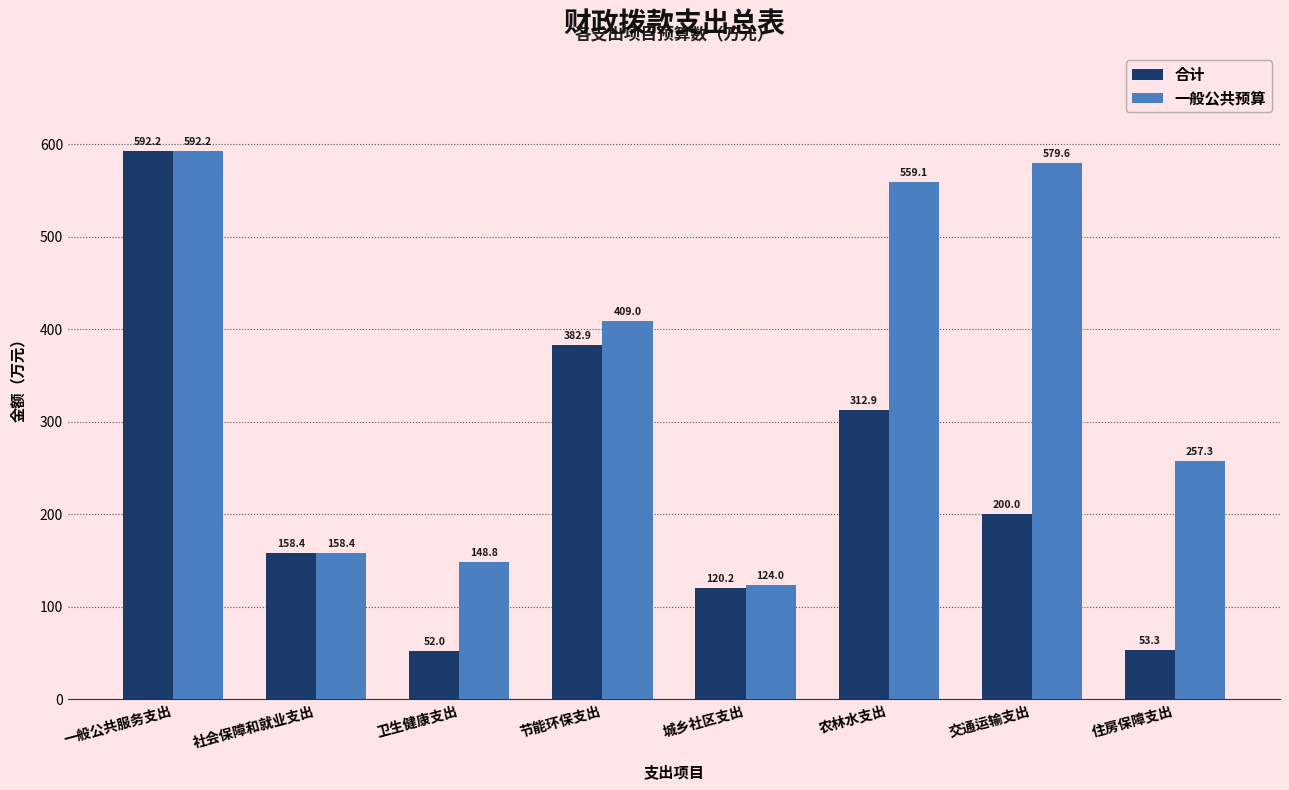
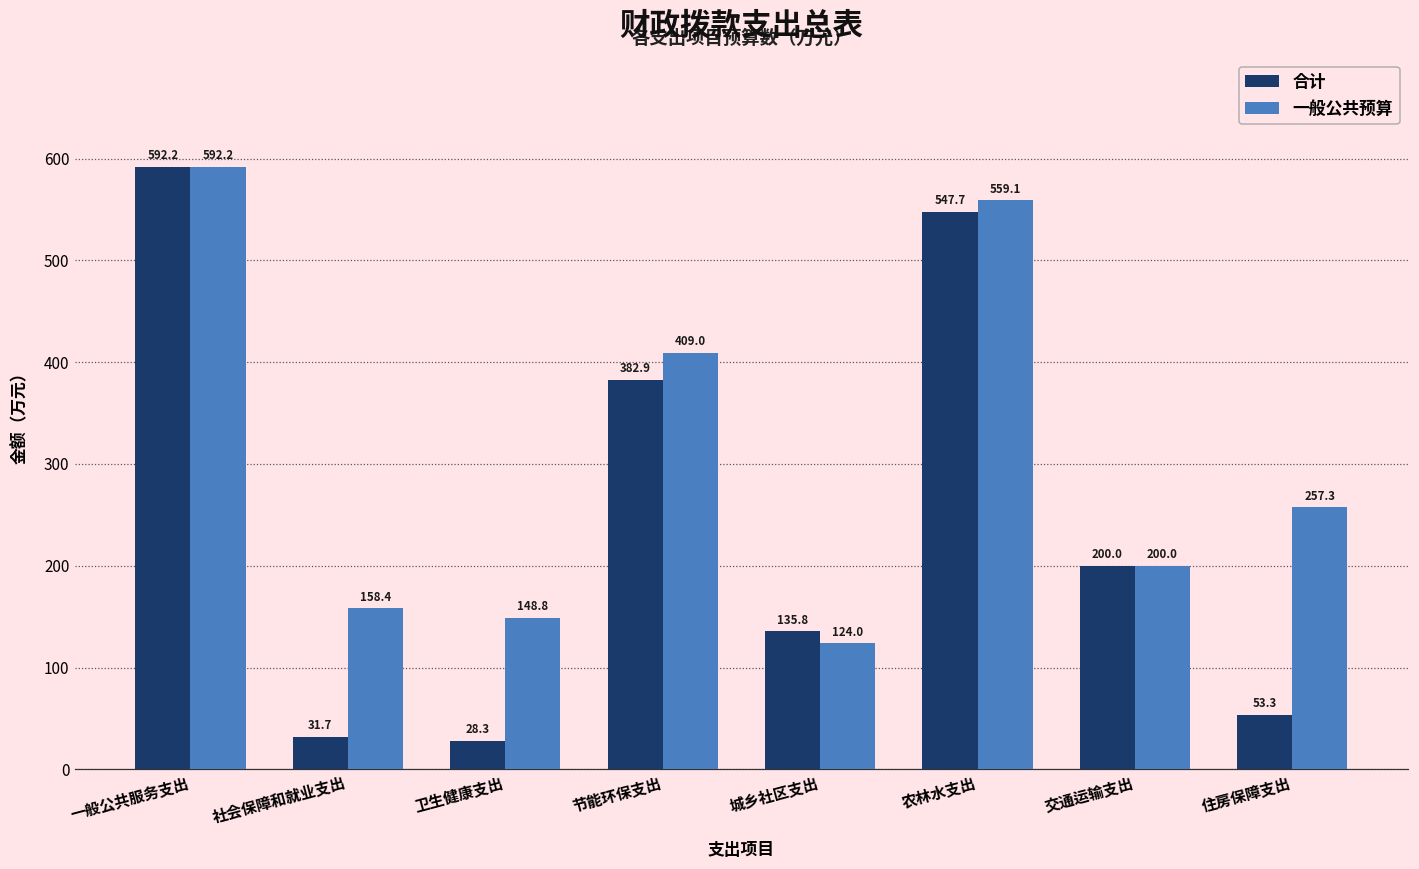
合计, 社会保障和就业支出: 158.4 -> 31.7
合计, 卫生健康支出: 52.0 -> 28.3
合计, 城乡社区支出: 120.2 -> 135.8
合计, 农林水支出: 312.9 -> 547.7
一般公共预算, 交通运输支出: 579.6 -> 200.0
